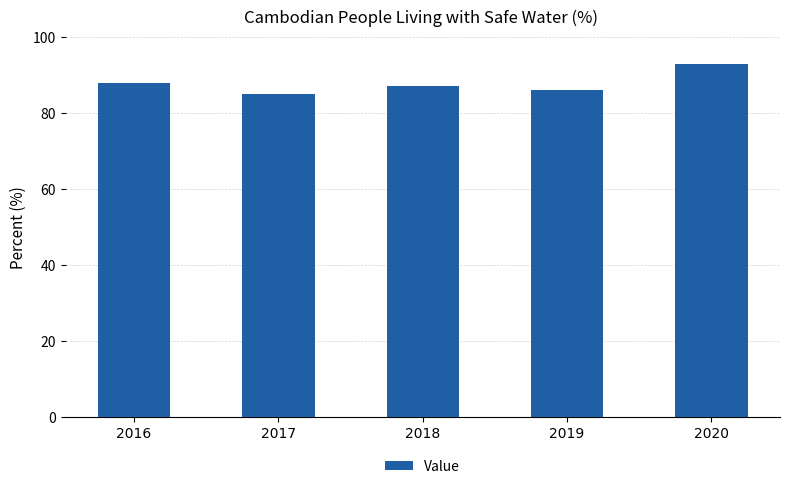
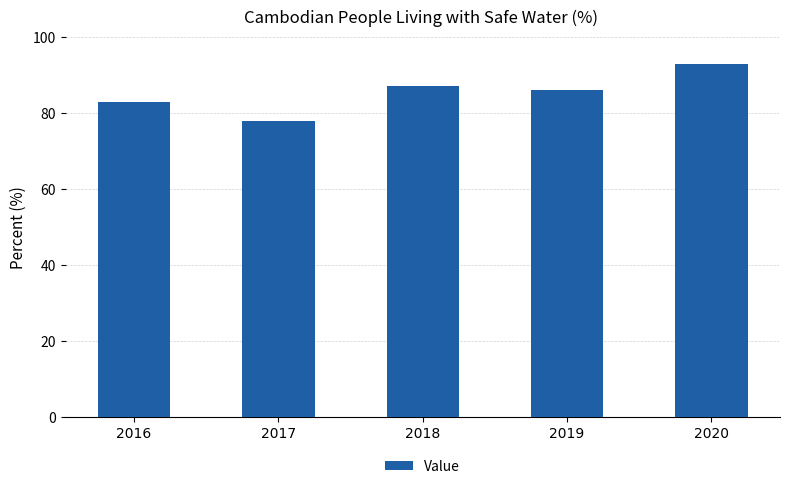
2016: 88 -> 83
2017: 85 -> 78
